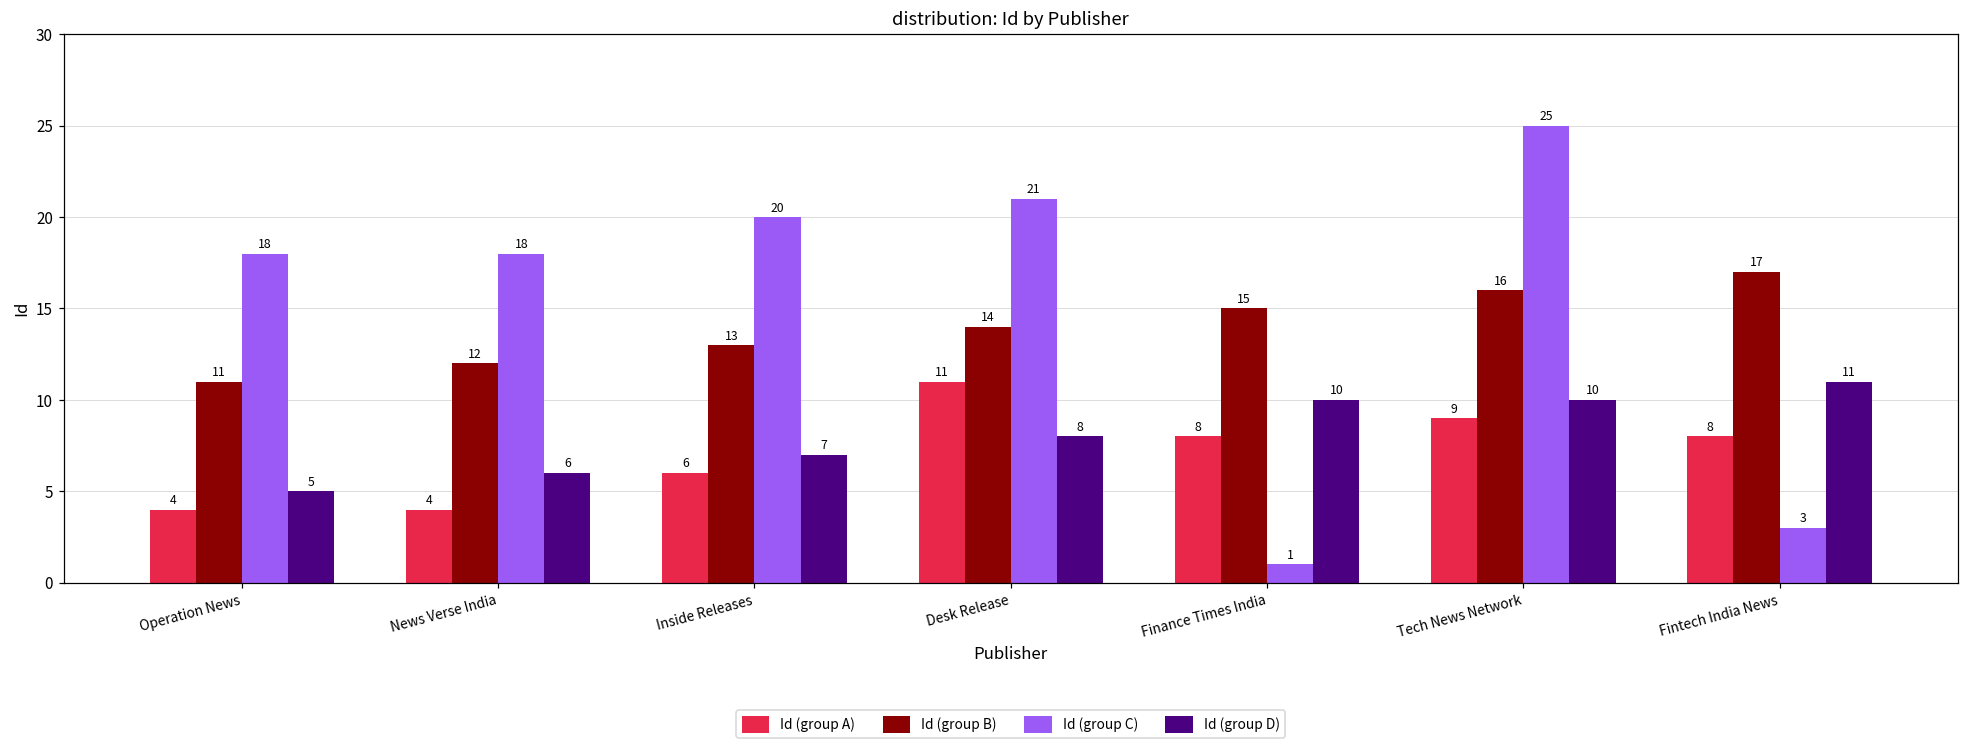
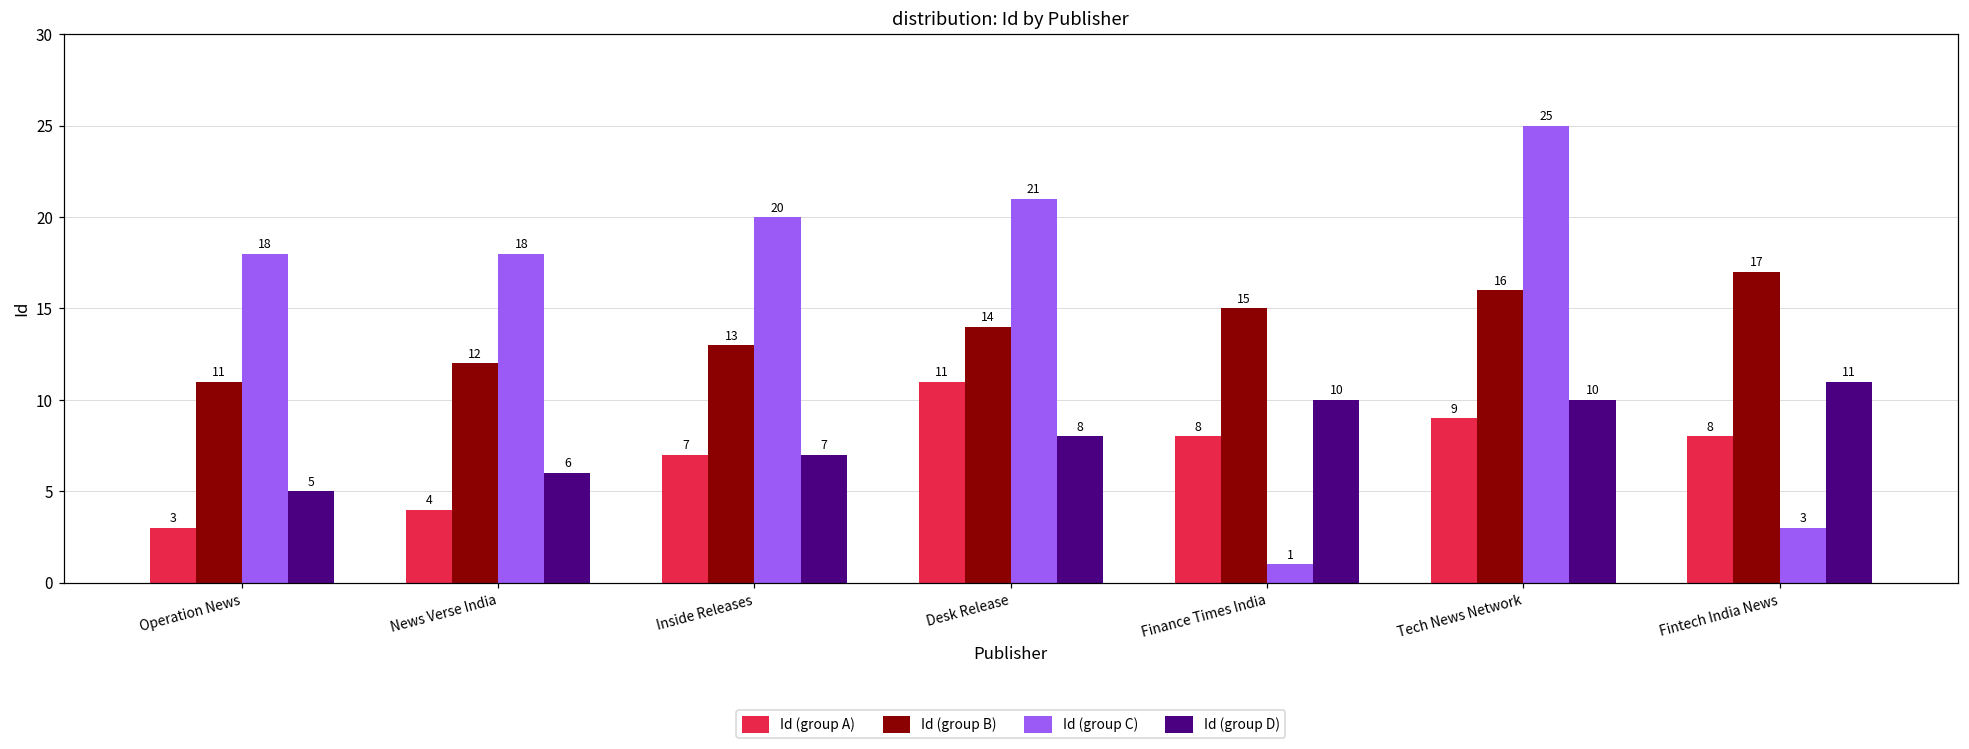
Id (group A), Operation News: 4 -> 3
Id (group A), Inside Releases: 6 -> 7
